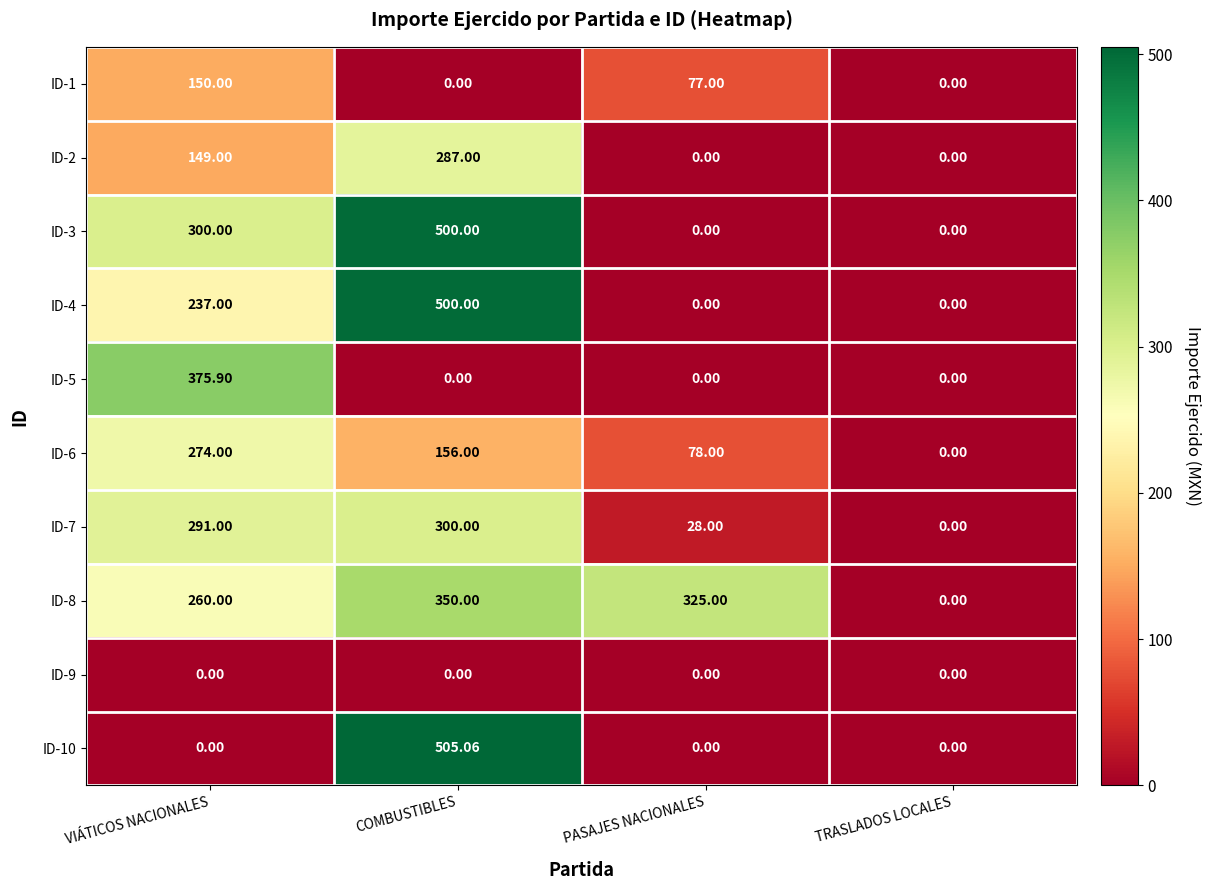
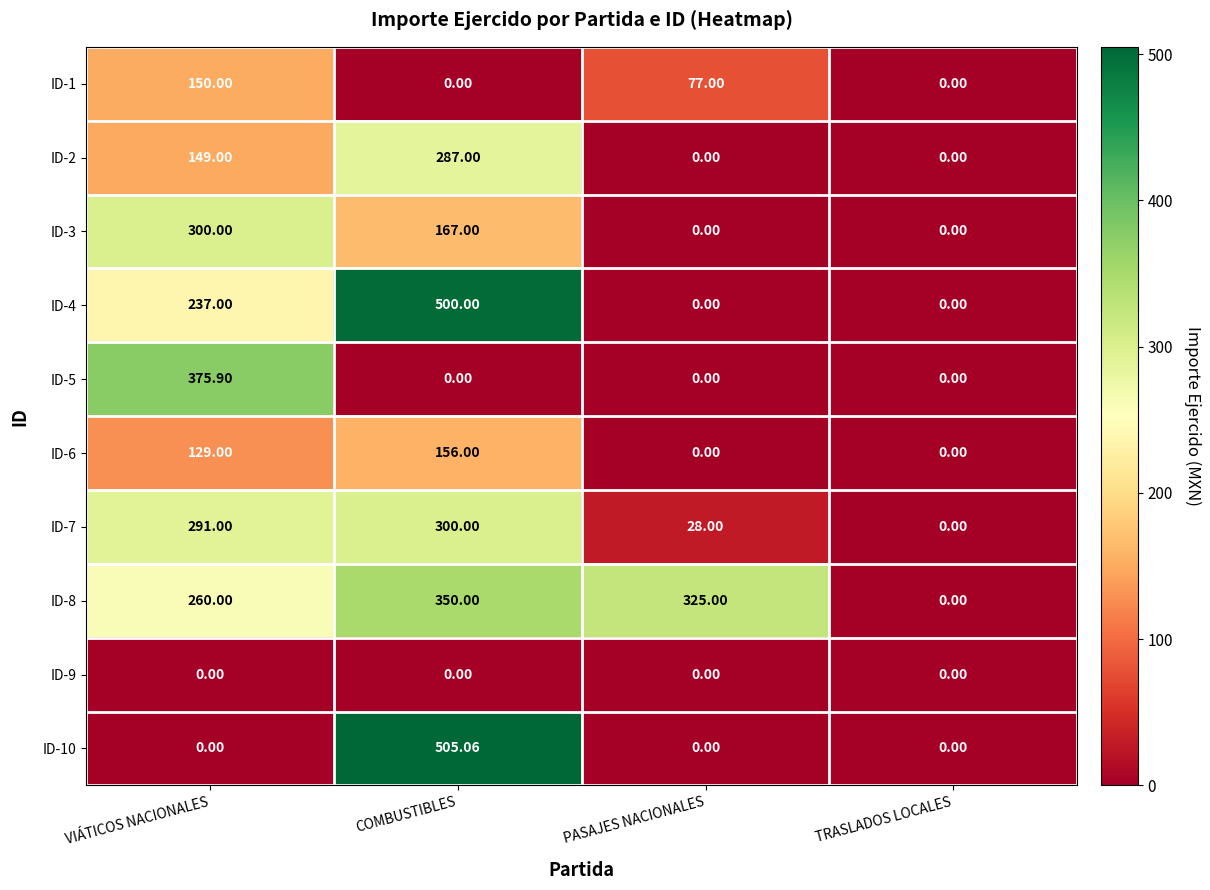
ID-3, COMBUSTIBLES: 500.00 -> 167.00
ID-6, VIÁTICOS NACIONALES: 274.00 -> 129.00
ID-6, PASAJES NACIONALES: 78.00 -> 0.00
